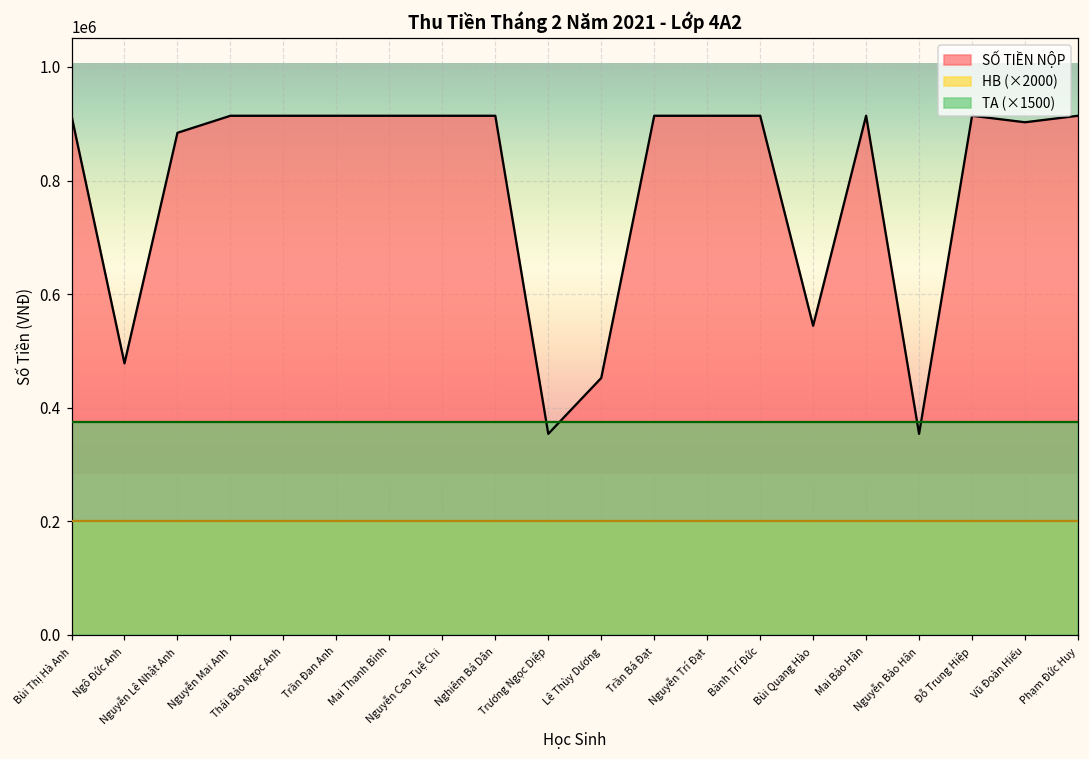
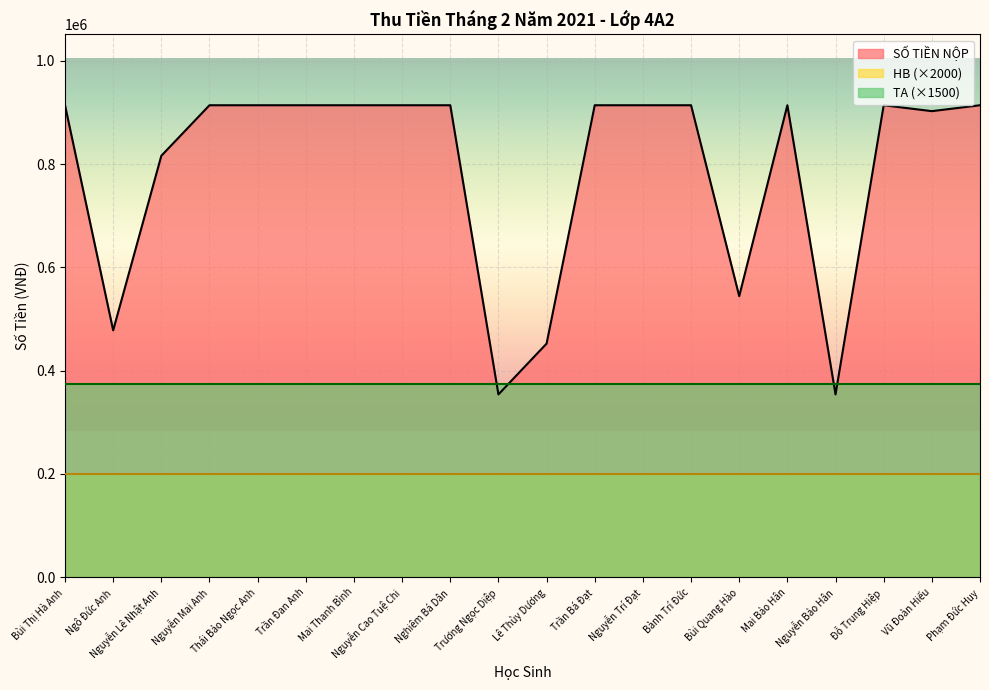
SỐ TIỀN NỘP, Nguyễn Lê Nhật Anh: 880000 -> 820000
